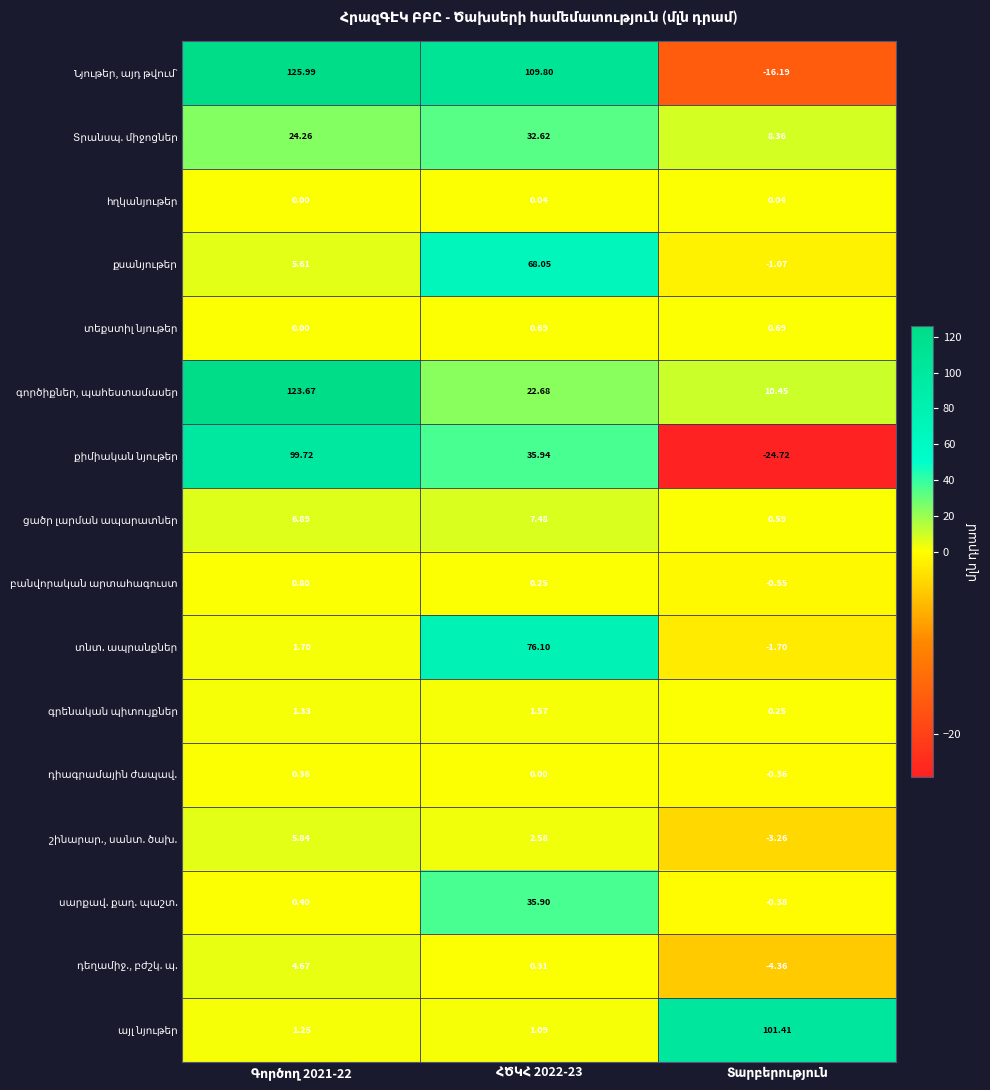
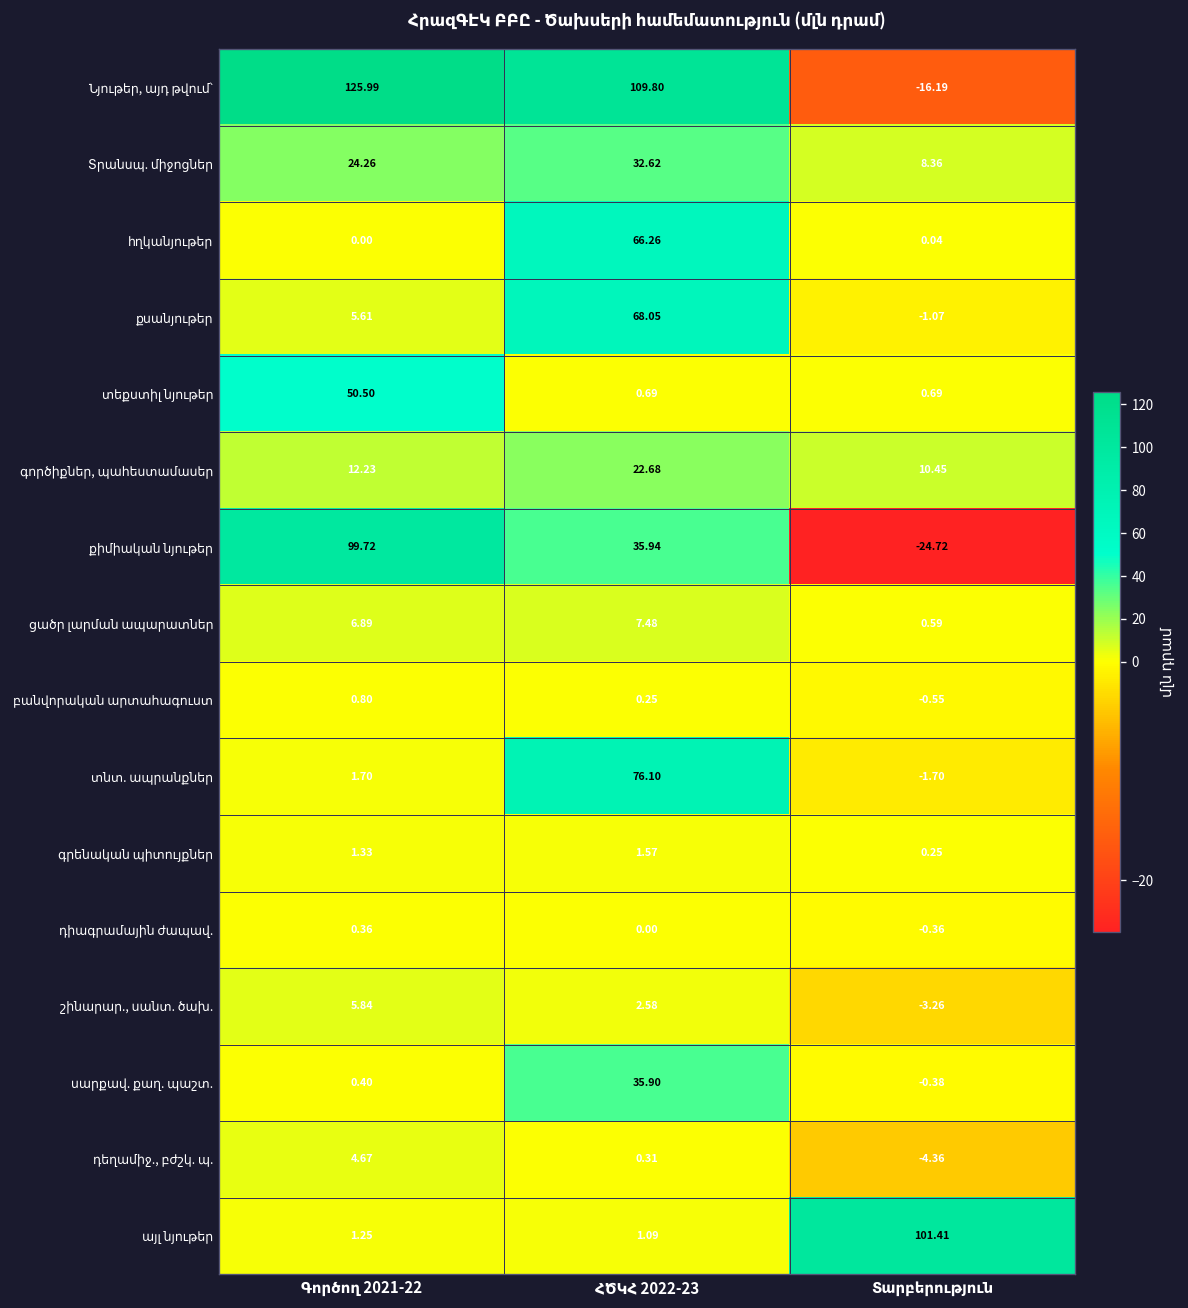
հղկանյութեր, ՀԾԿՀ 2022-23: 0.04 -> 66.26
տեքստիլ նյութեր, Գործող 2021-22: 0.00 -> 50.50
գործիքներ, պահեստամասեր, Գործող 2021-22: 123.67 -> 12.23
